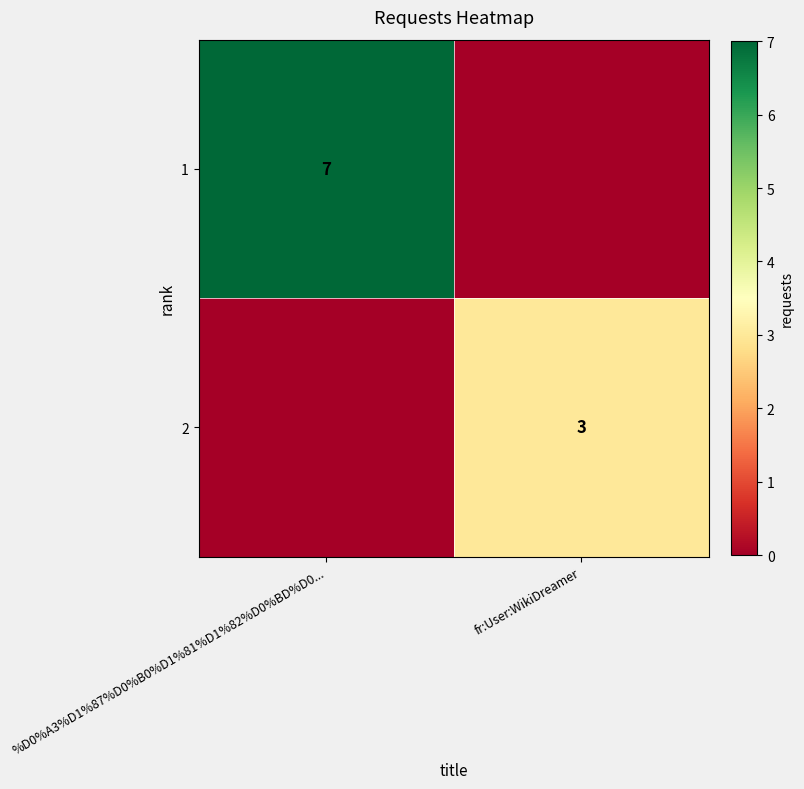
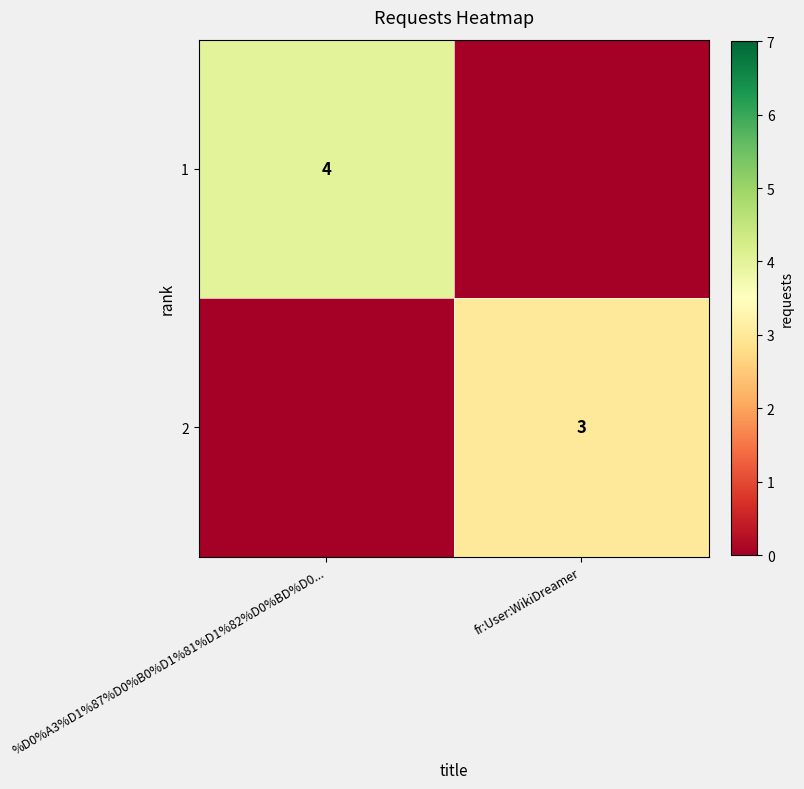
1, %D0%A3%D1%87%D0%B0%D1%81%D1%82%D0%BD%D0...: 7 -> 4
